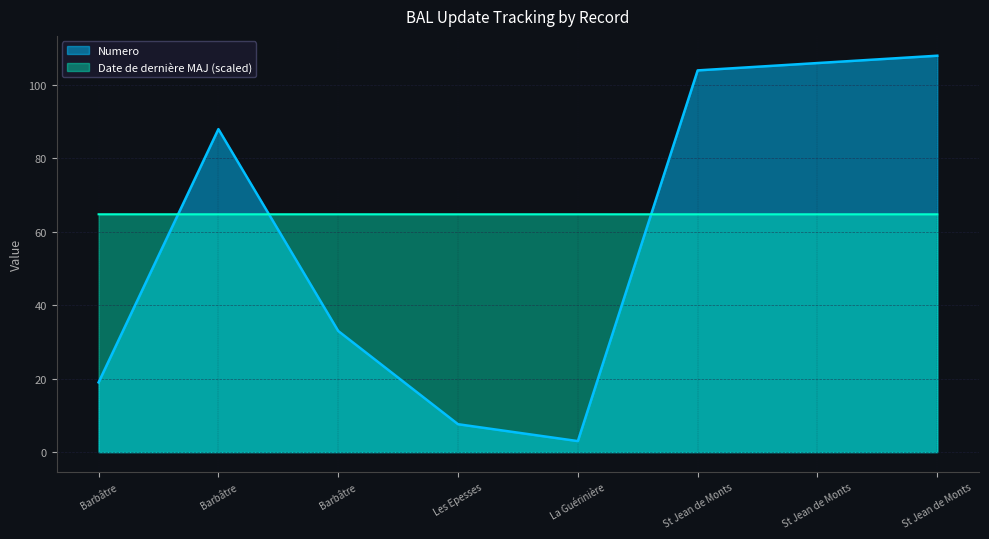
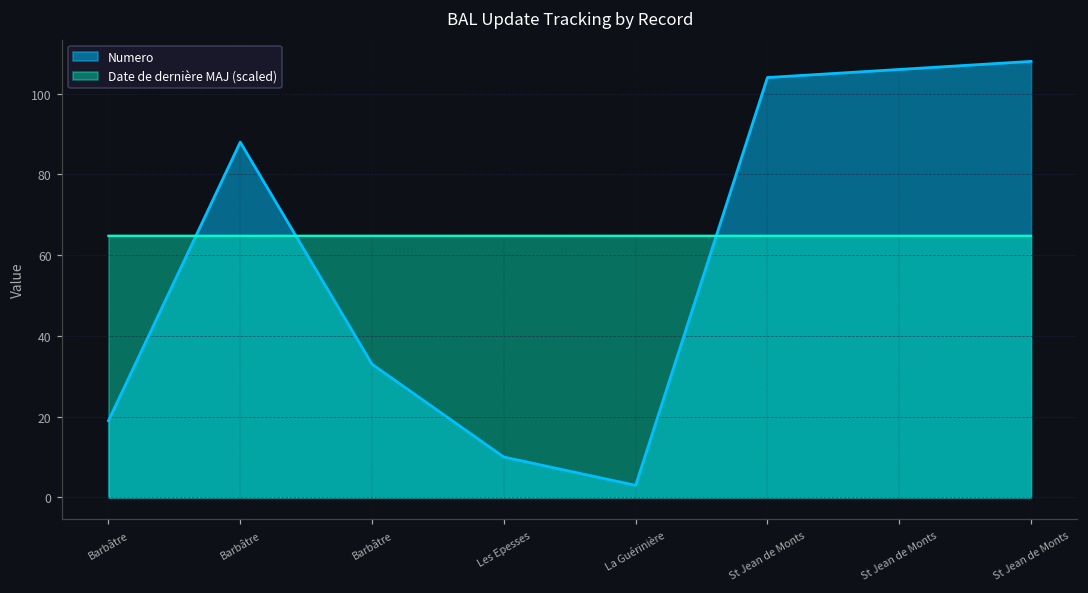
Numero, Les Epesses: 8 -> 10
